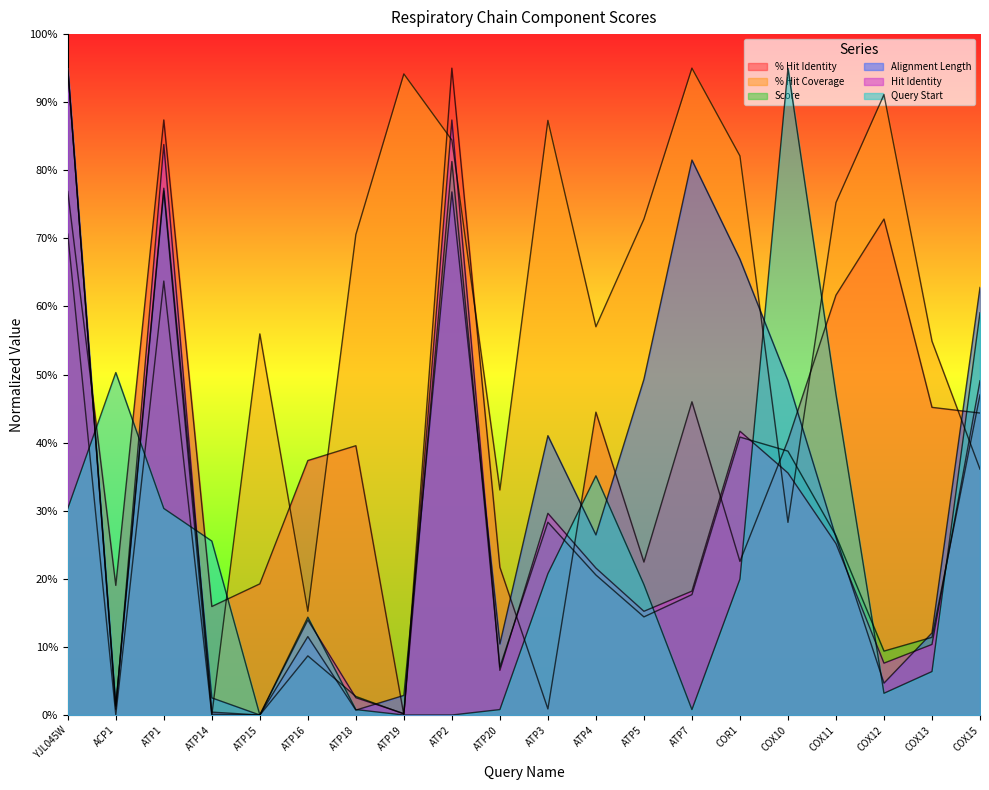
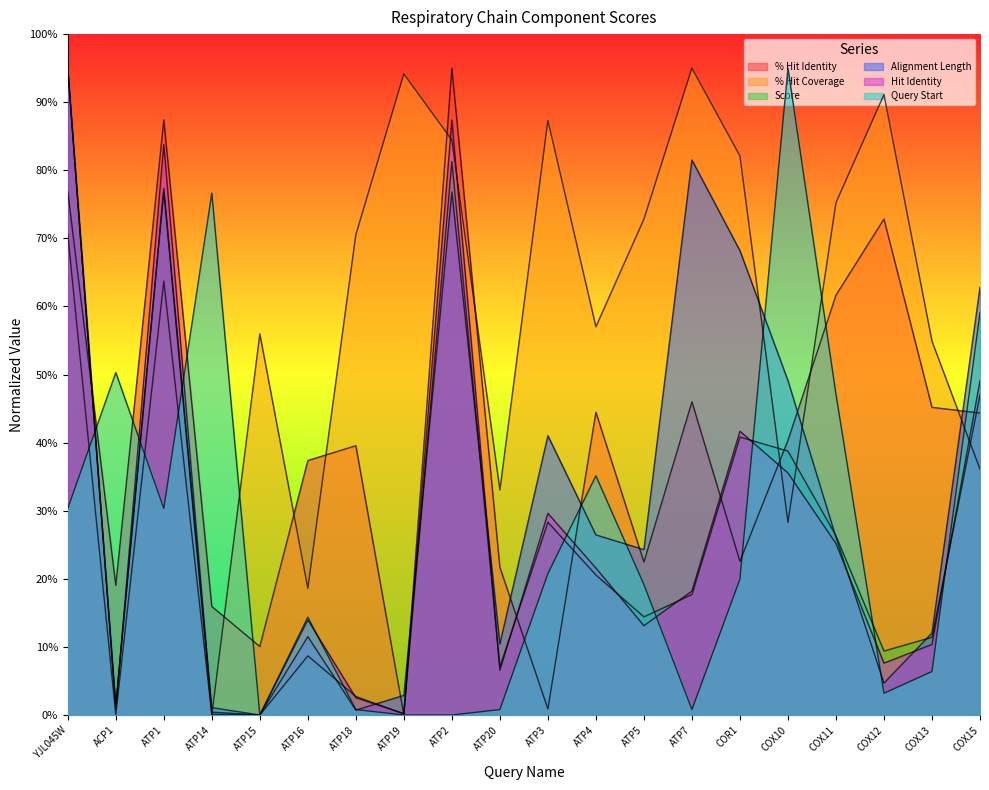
Alignment Length, ATP14: 3% -> 1%
Query Start, ATP14: 26% -> 77%
% Hit Identity, ATP15: 19% -> 10%
% Hit Coverage, ATP16: 15% -> 19%
Alignment Length, ATP5: 49% -> 24%
Hit Identity, ATP5: 15% -> 13%
Alignment Length, COR1: 67% -> 68%
